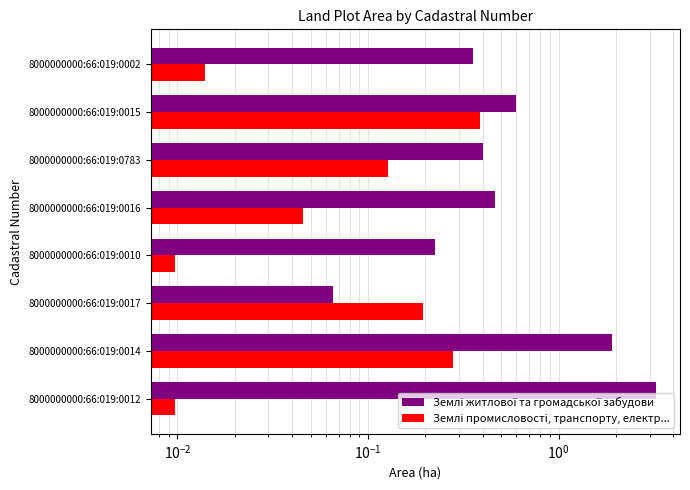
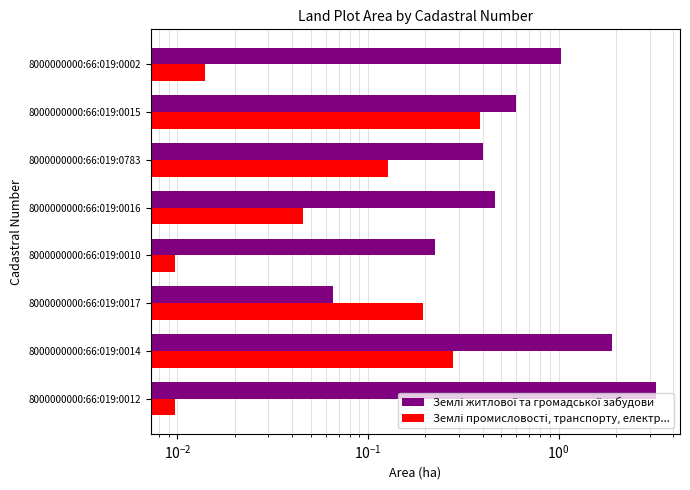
Землі житлової та громадської забудови, 8000000000:66:019:0002: 0.35 -> 1.0
